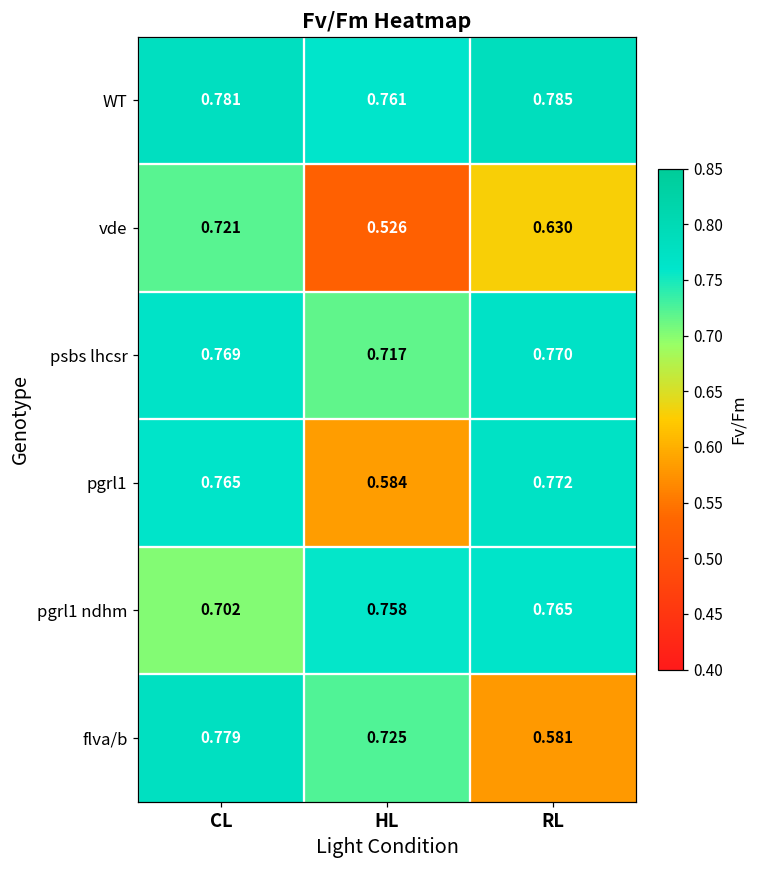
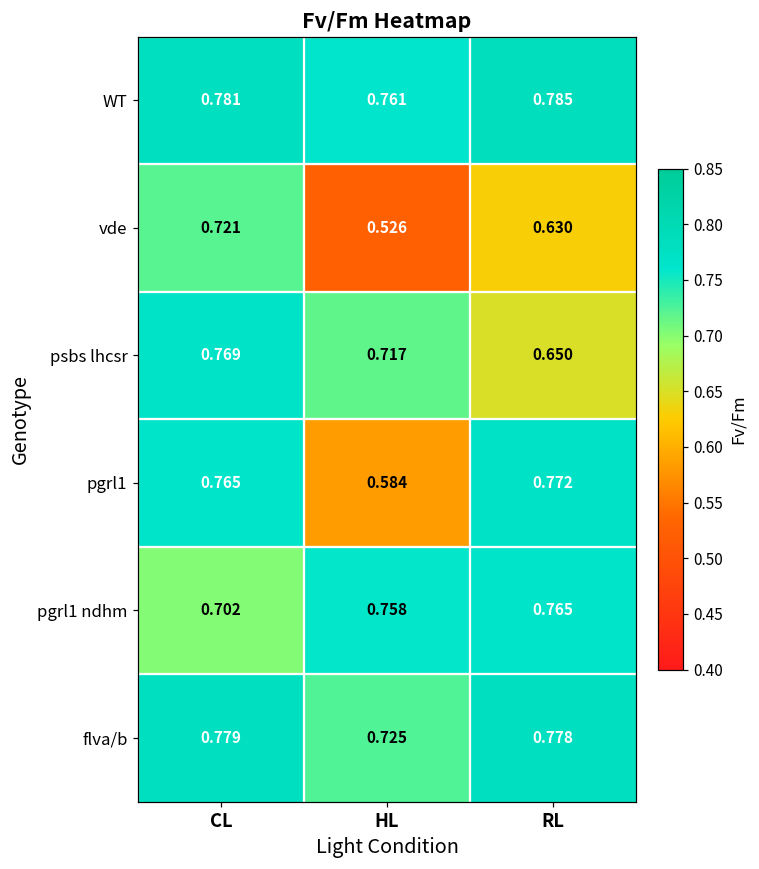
psbs lhcsr, RL: 0.770 -> 0.650
flva/b, RL: 0.581 -> 0.778
